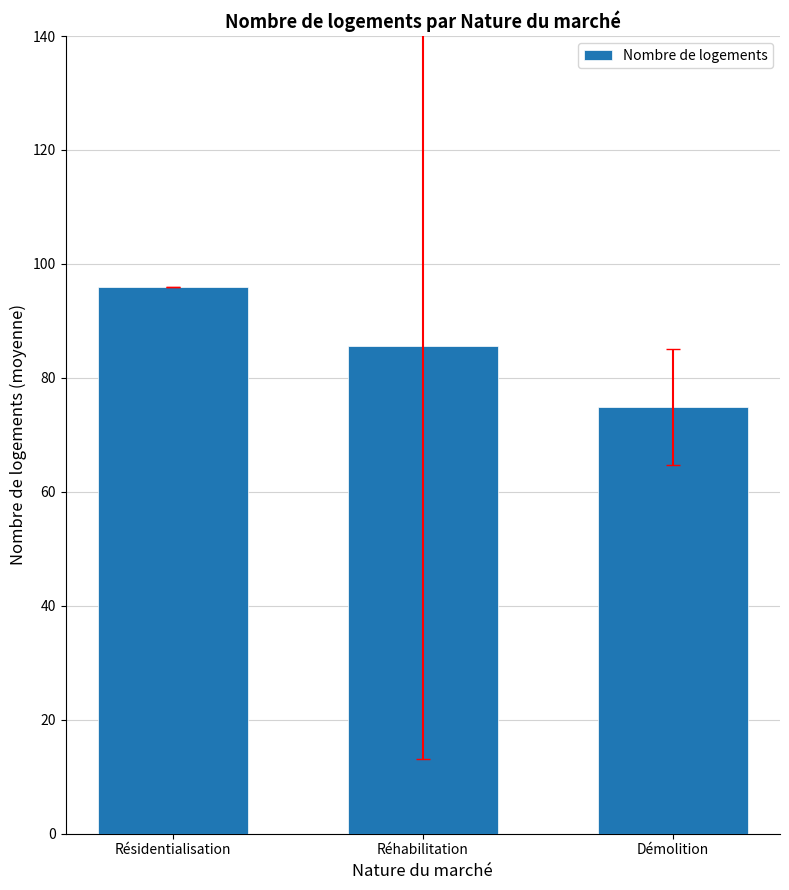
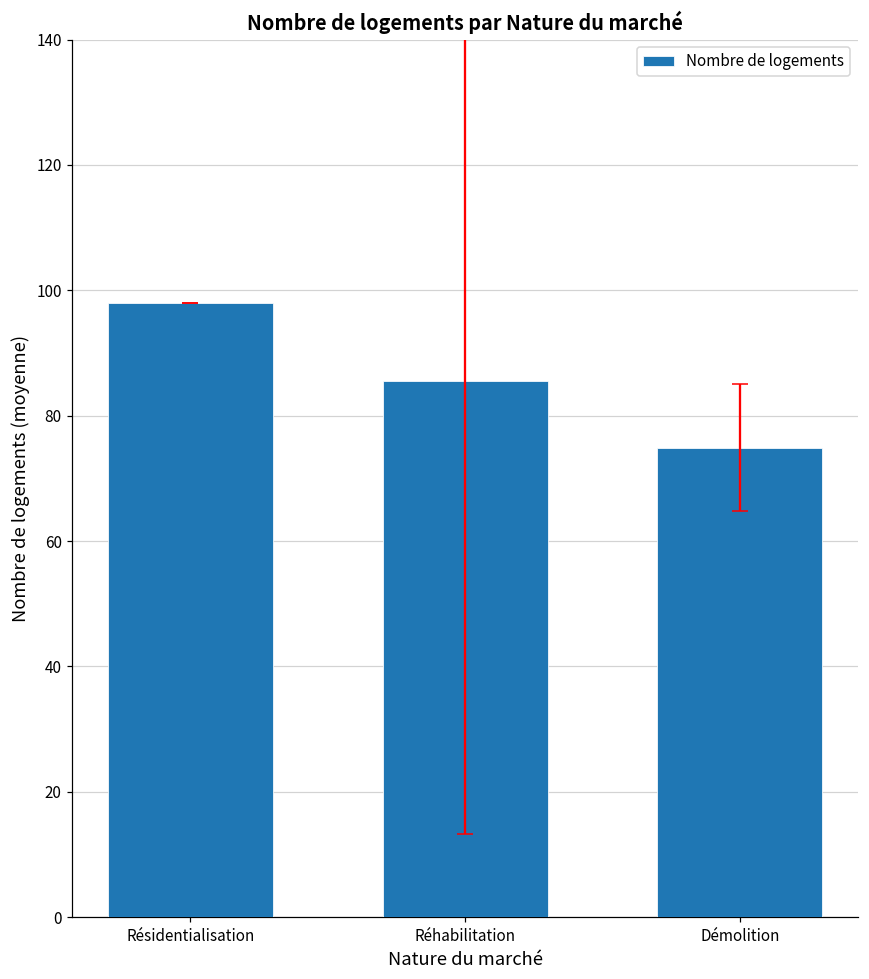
Nombre de logements, Résidentialisation: 96 -> 98
